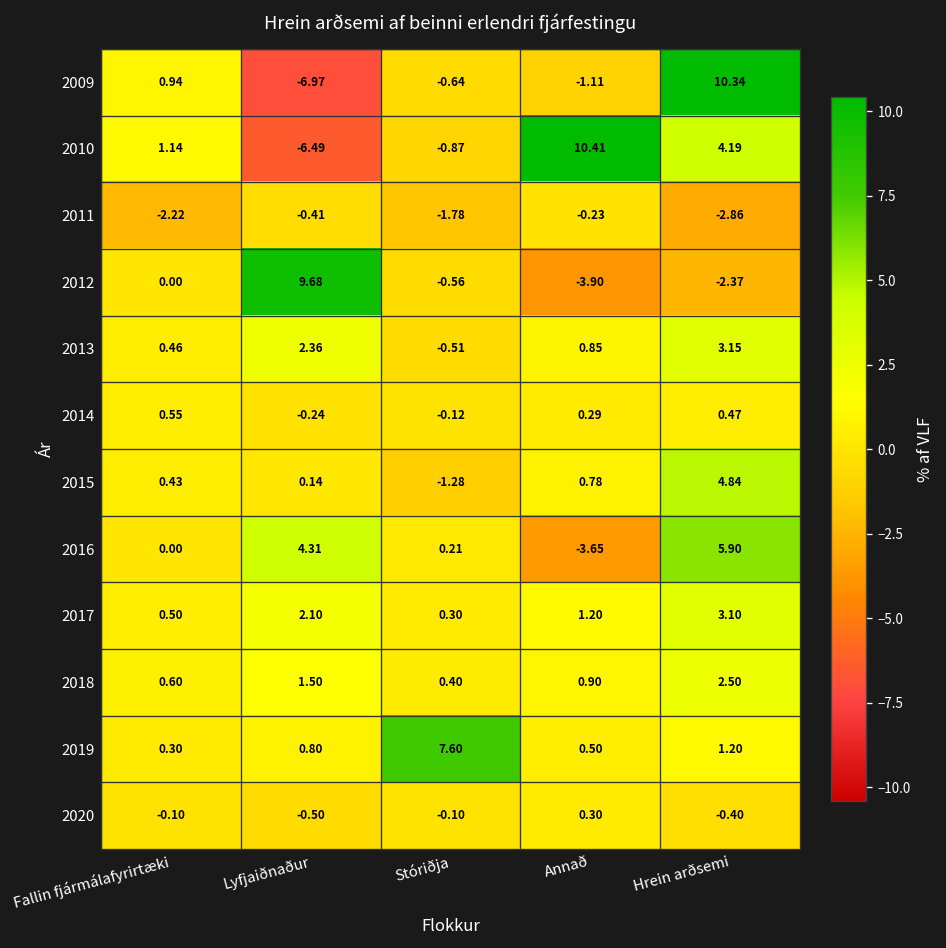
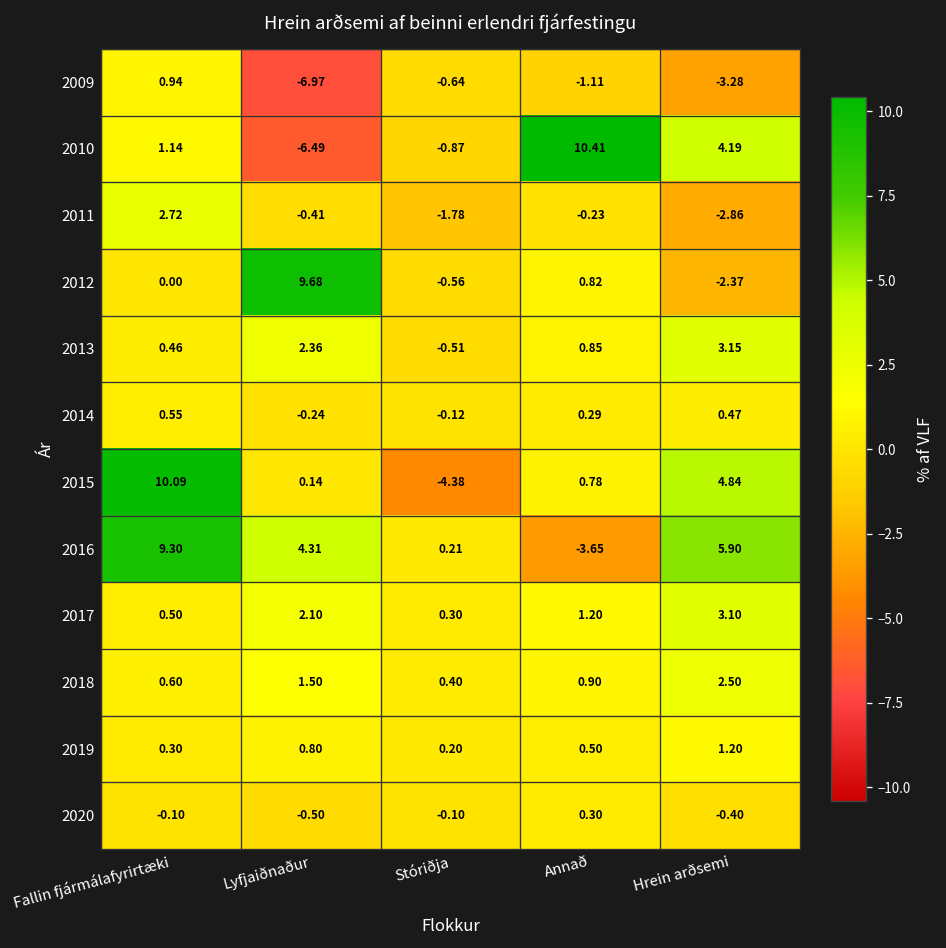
2009, Hrein arðsemi: 10.34 -> -3.28
2011, Fallin fjármálafyrirtæki: -2.22 -> 2.72
2012, Annað: -3.90 -> 0.82
2015, Fallin fjármálafyrirtæki: 0.43 -> 10.09
2015, Stóriðja: -1.28 -> -4.38
2016, Fallin fjármálafyrirtæki: 0.00 -> 9.30
2019, Stóriðja: 7.60 -> 0.20
